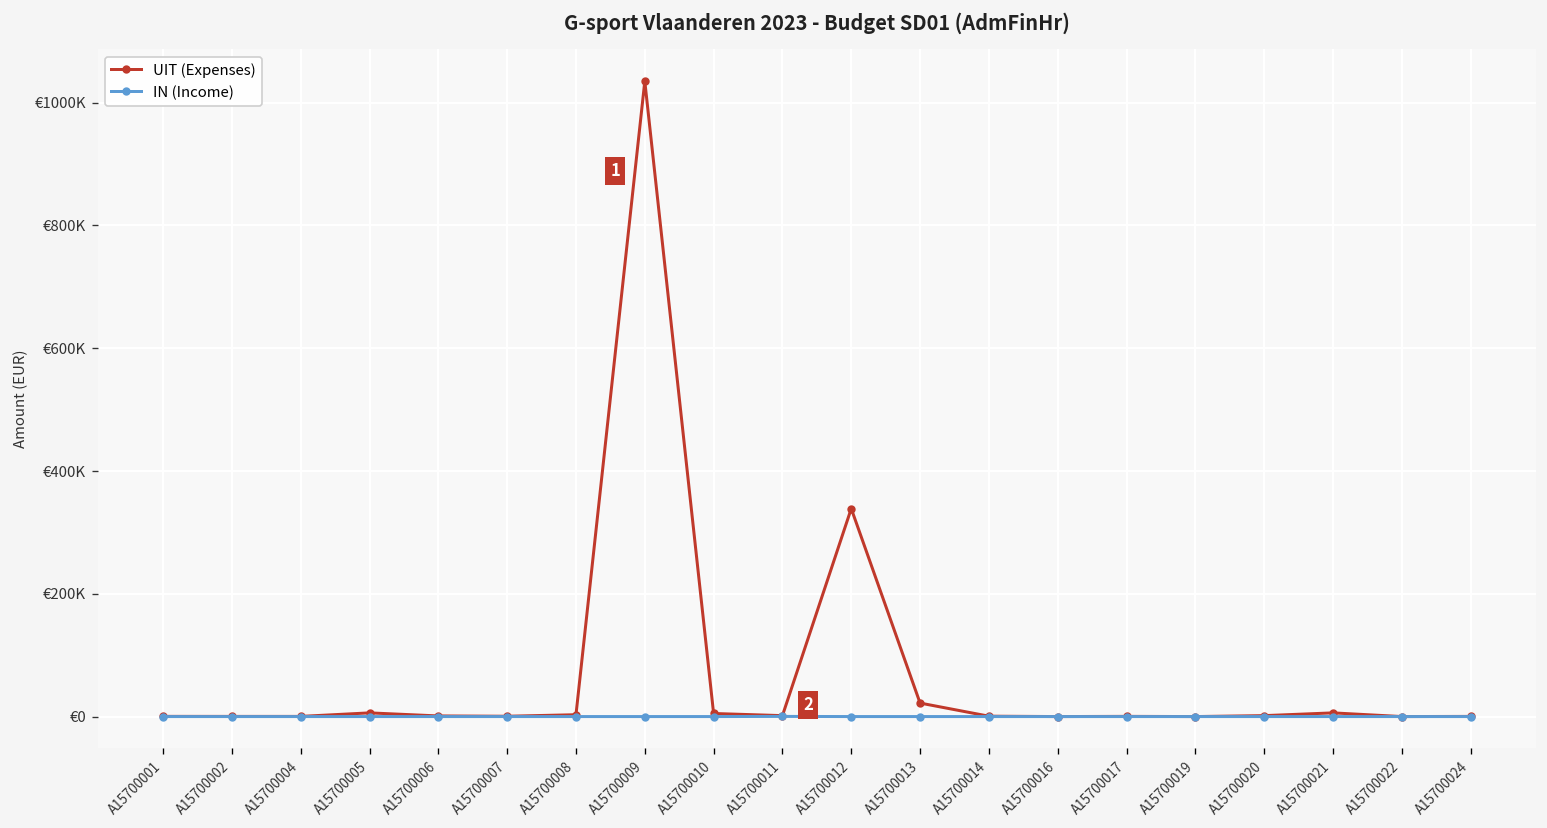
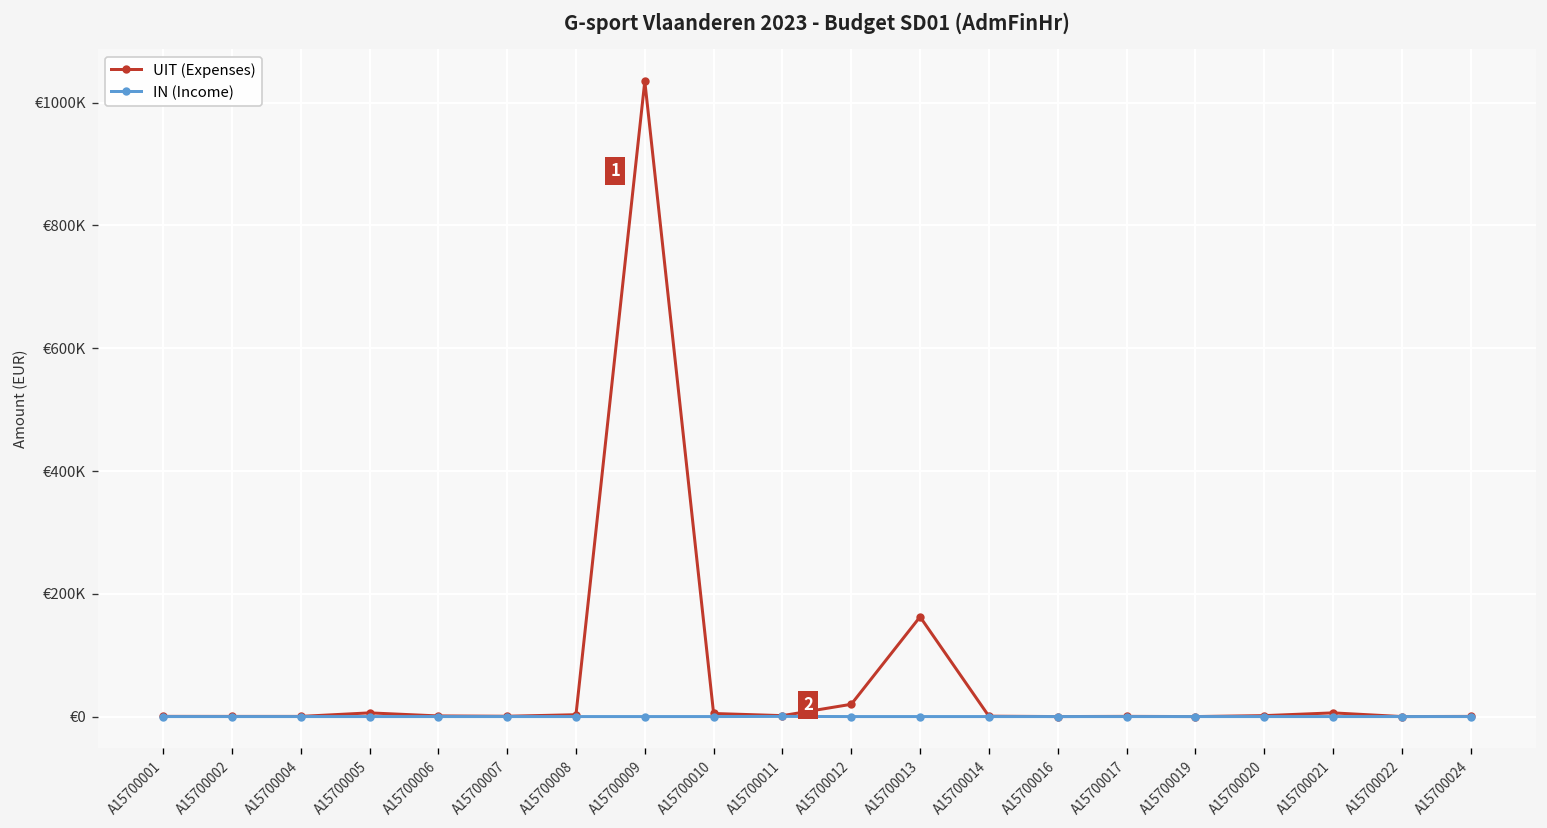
UIT (Expenses), A15700012: €340000 -> €20000
UIT (Expenses), A15700013: €20000 -> €160000
